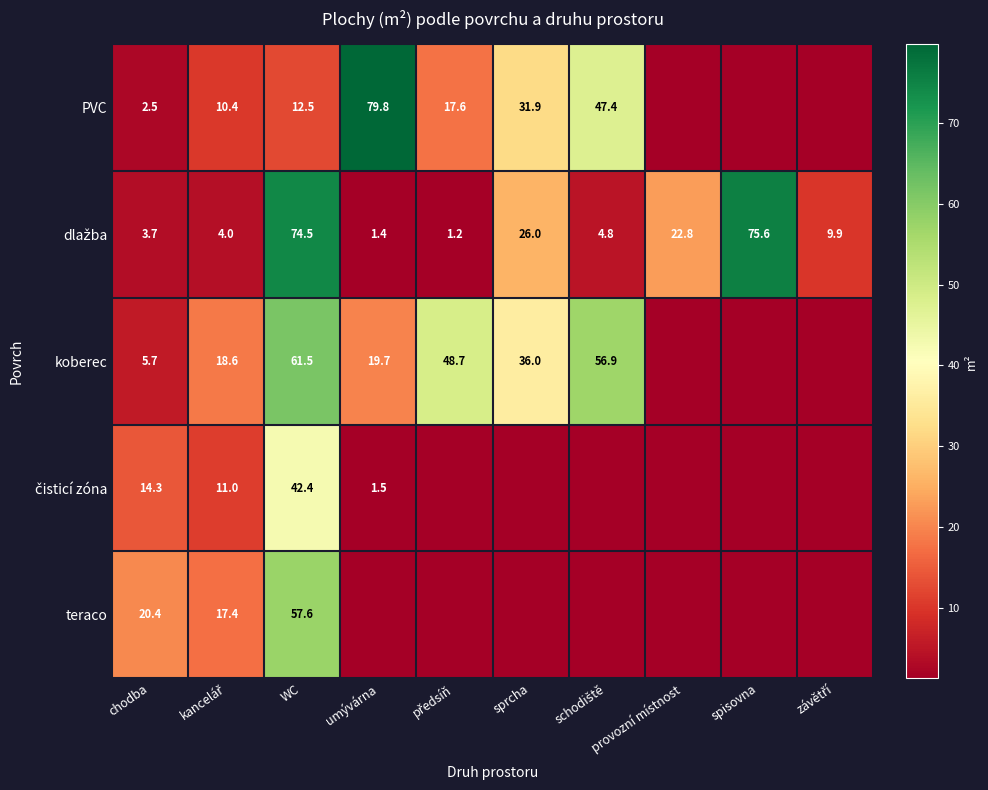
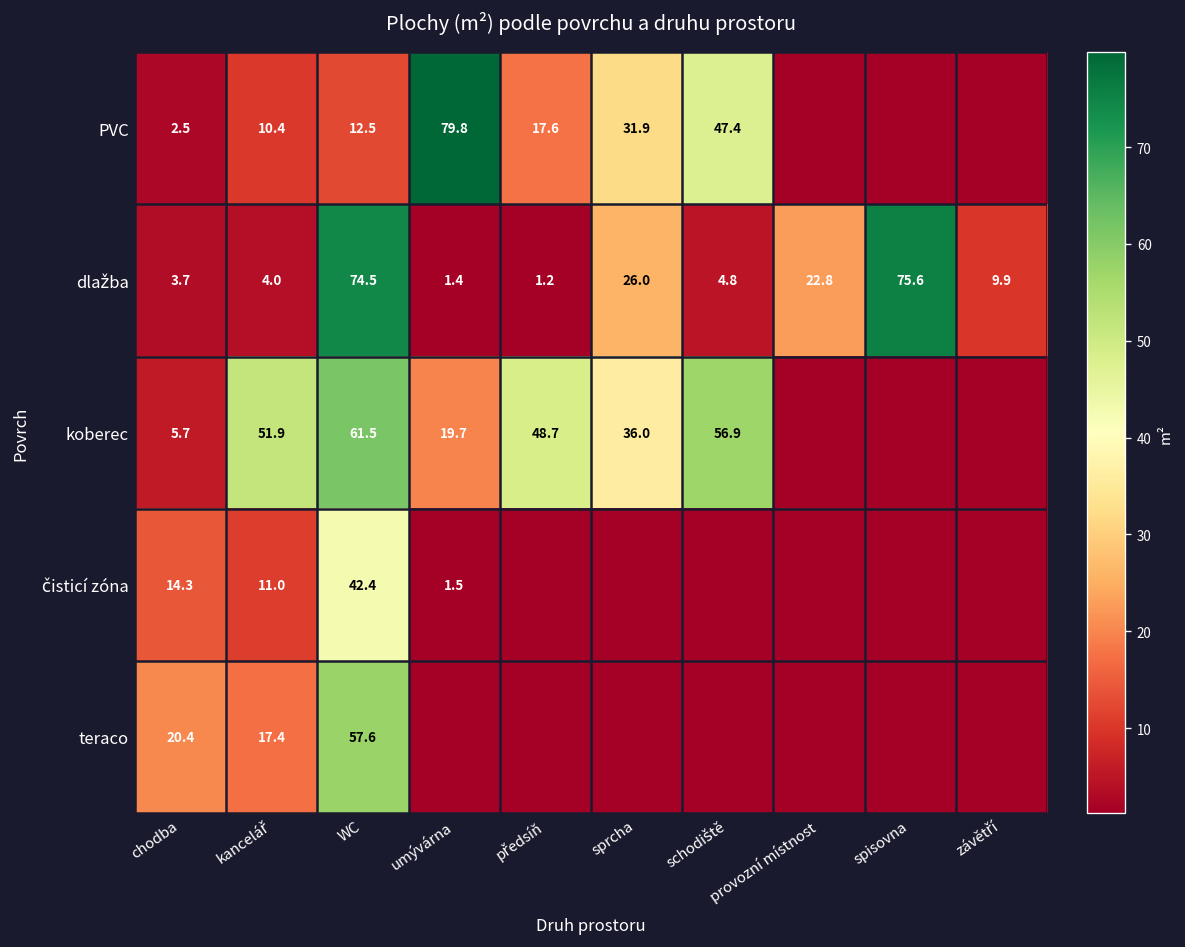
koberec, kancelář: 18.6 -> 51.9
